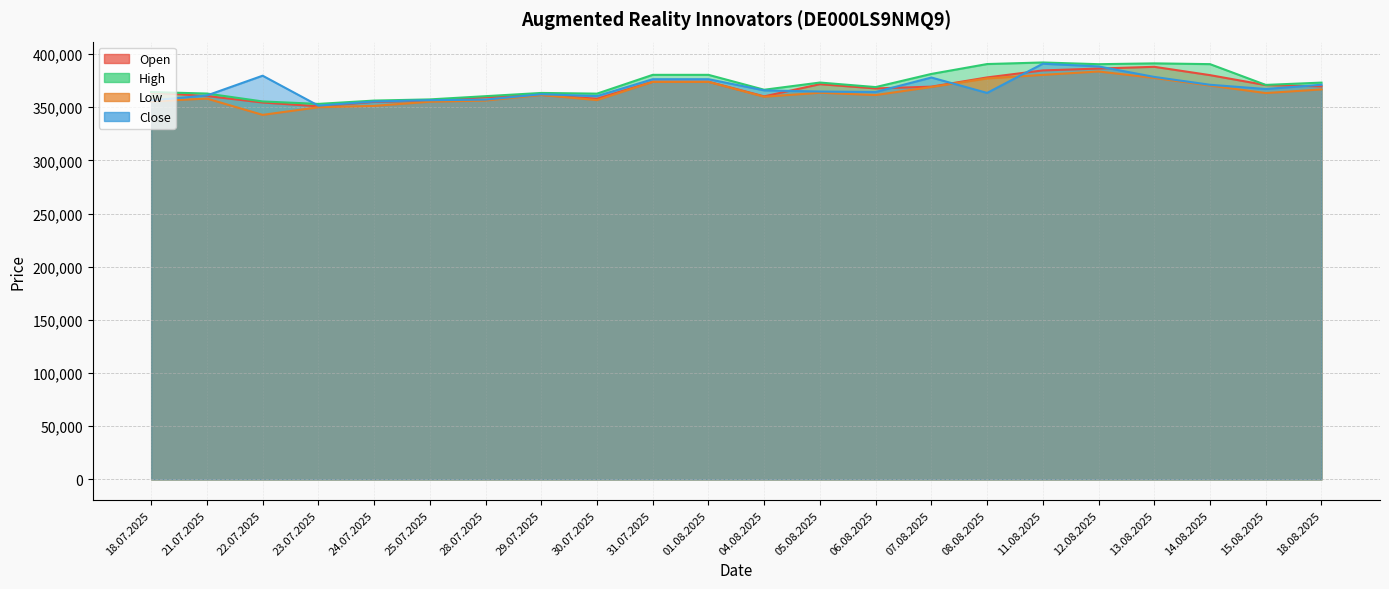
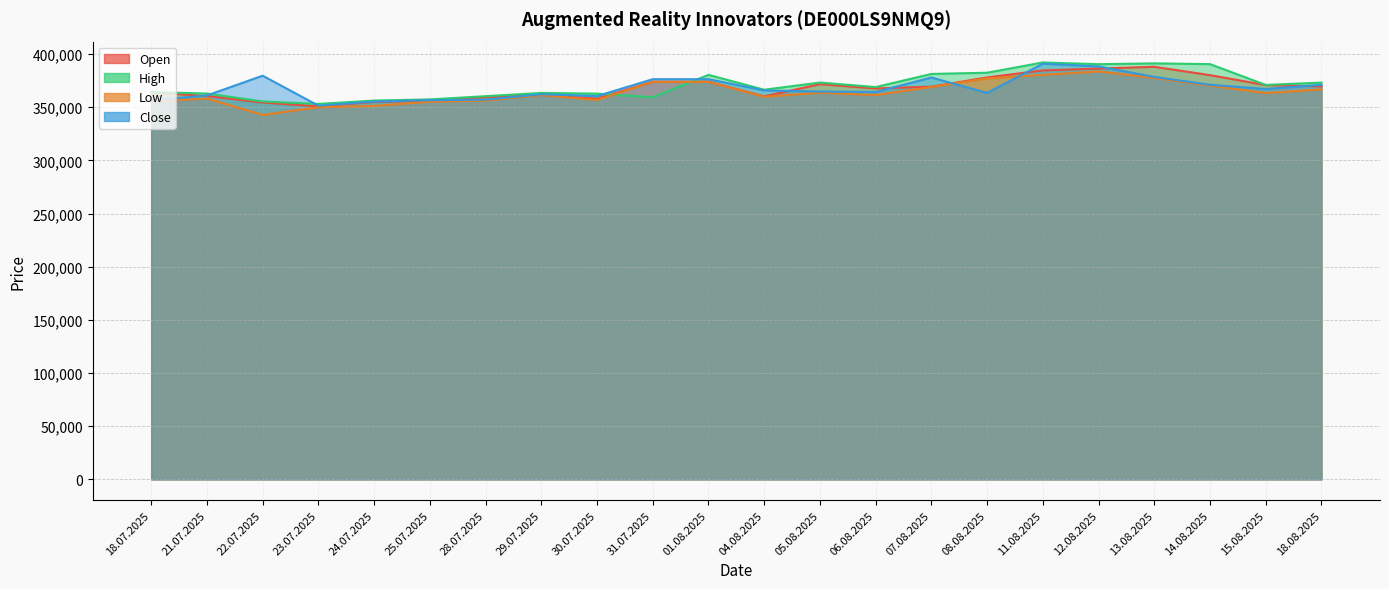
High, 31.07.2025: 380,000 -> 359,000
High, 08.08.2025: 391,000 -> 382,000
